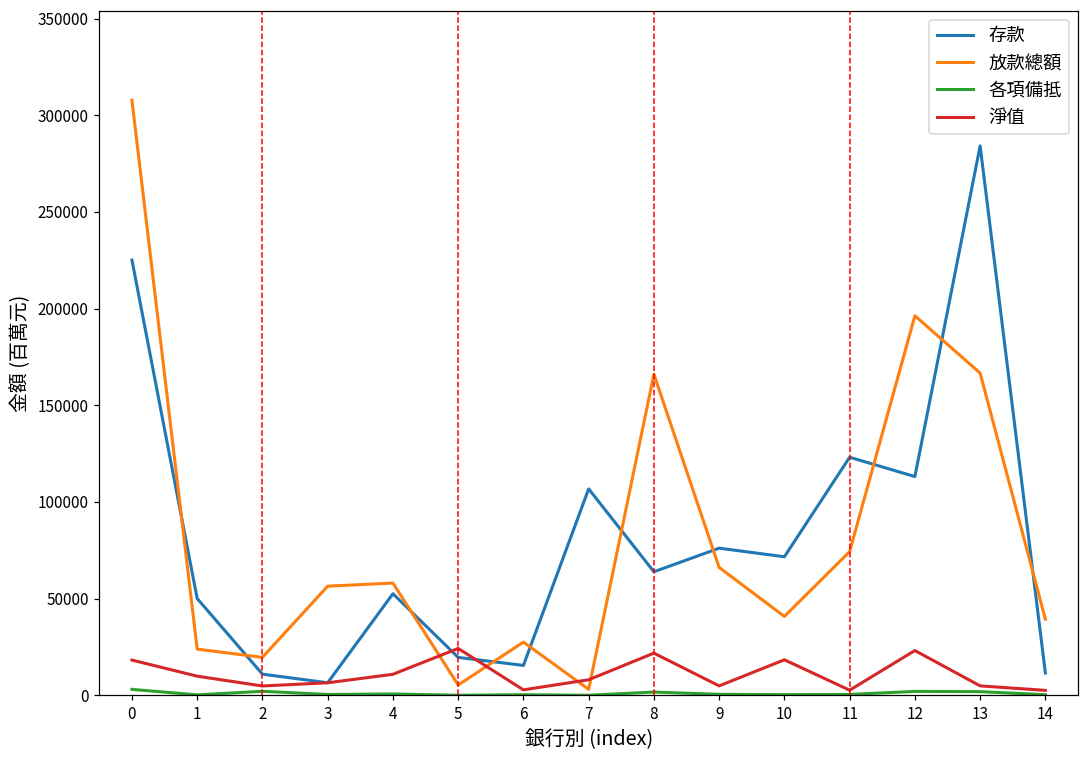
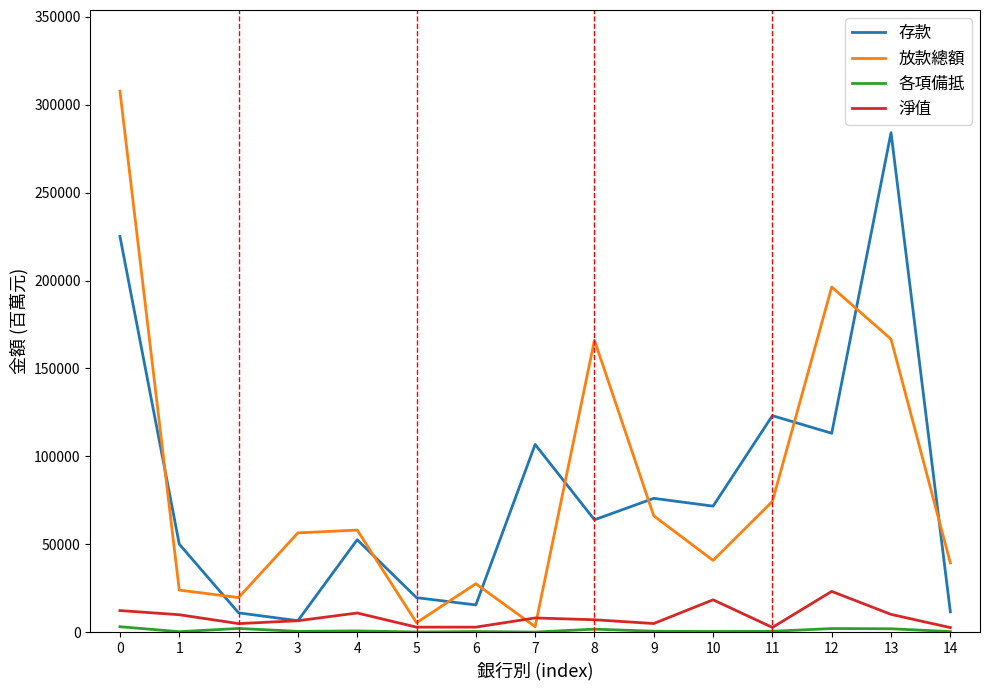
淨值, 0: 18000 -> 12000
淨值, 5: 24000 -> 3000
淨值, 8: 22000 -> 7000
淨值, 13: 5000 -> 10000
